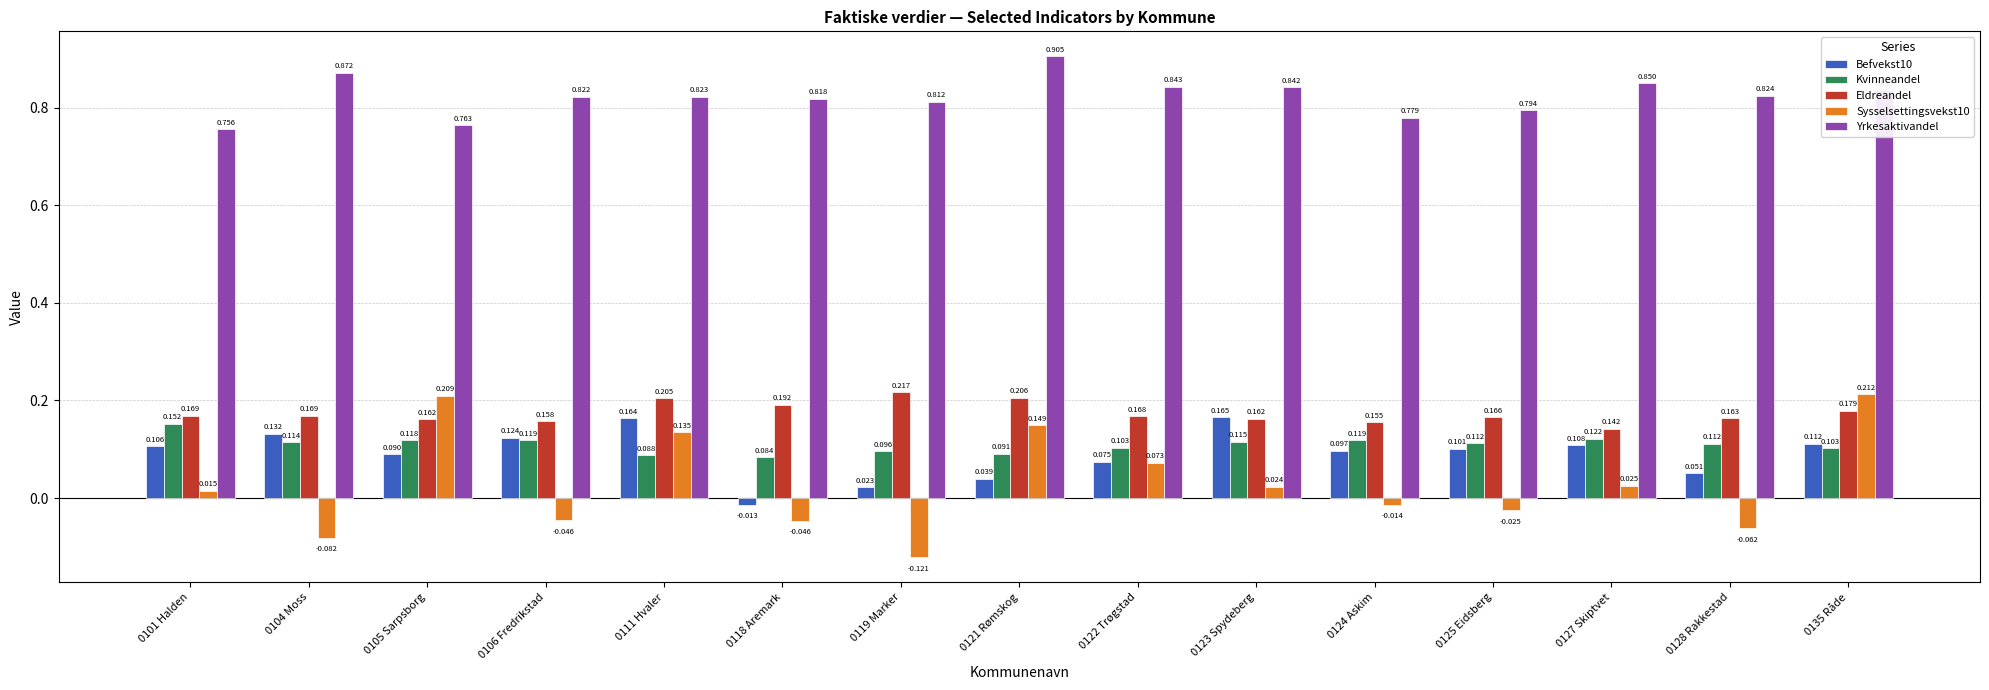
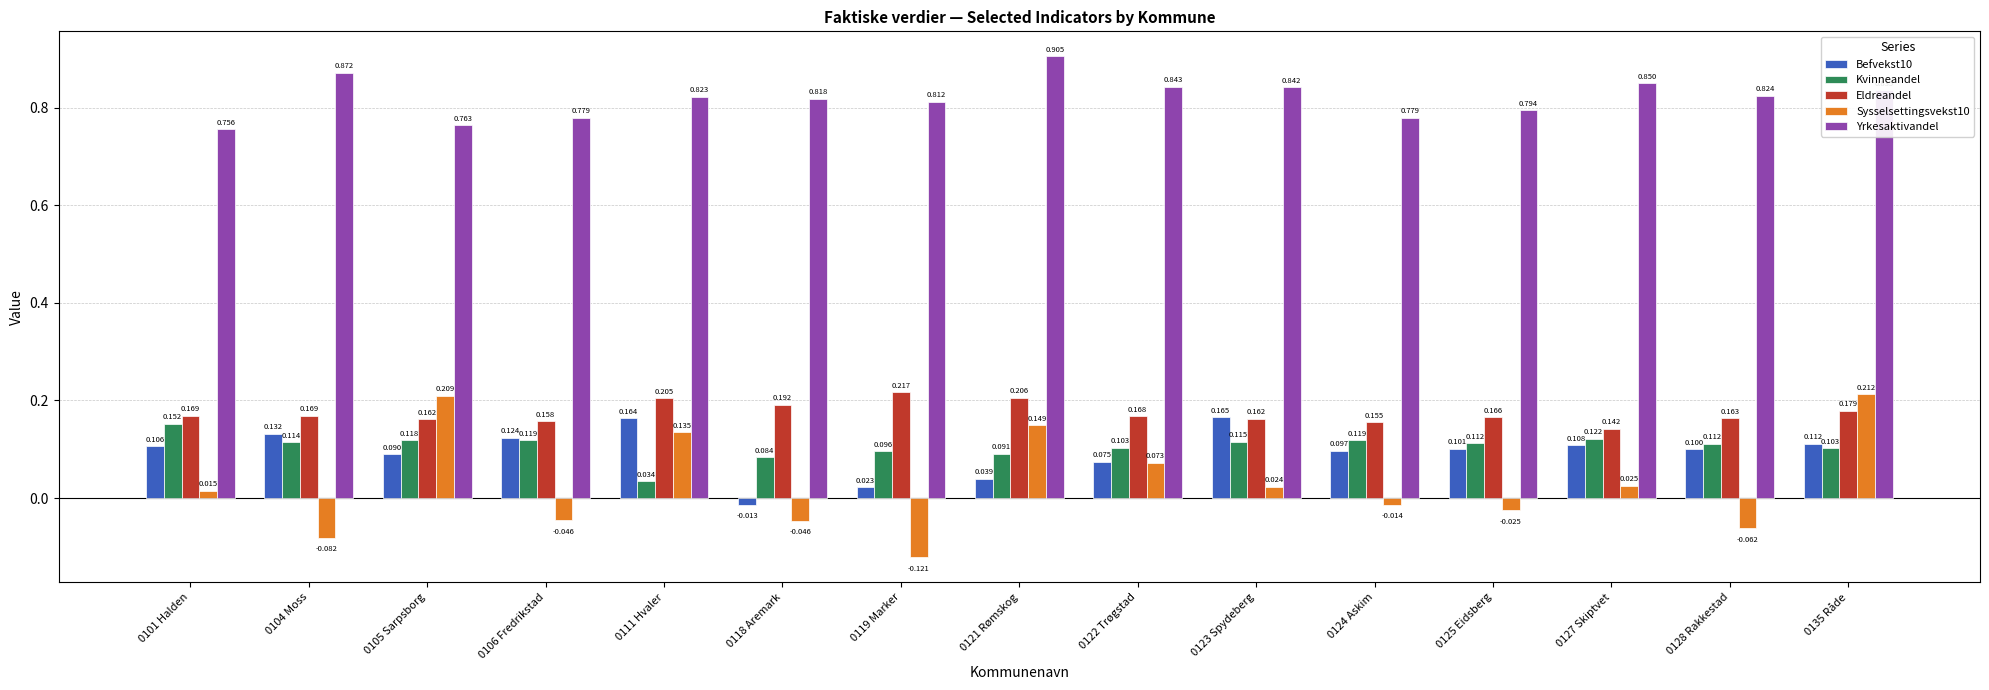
Yrkesaktivandel, 0106 Fredrikstad: 0.822 -> 0.779
Kvinneandel, 0111 Hvaler: 0.088 -> 0.034
Befvekst10, 0128 Rakkestad: 0.051 -> 0.100
